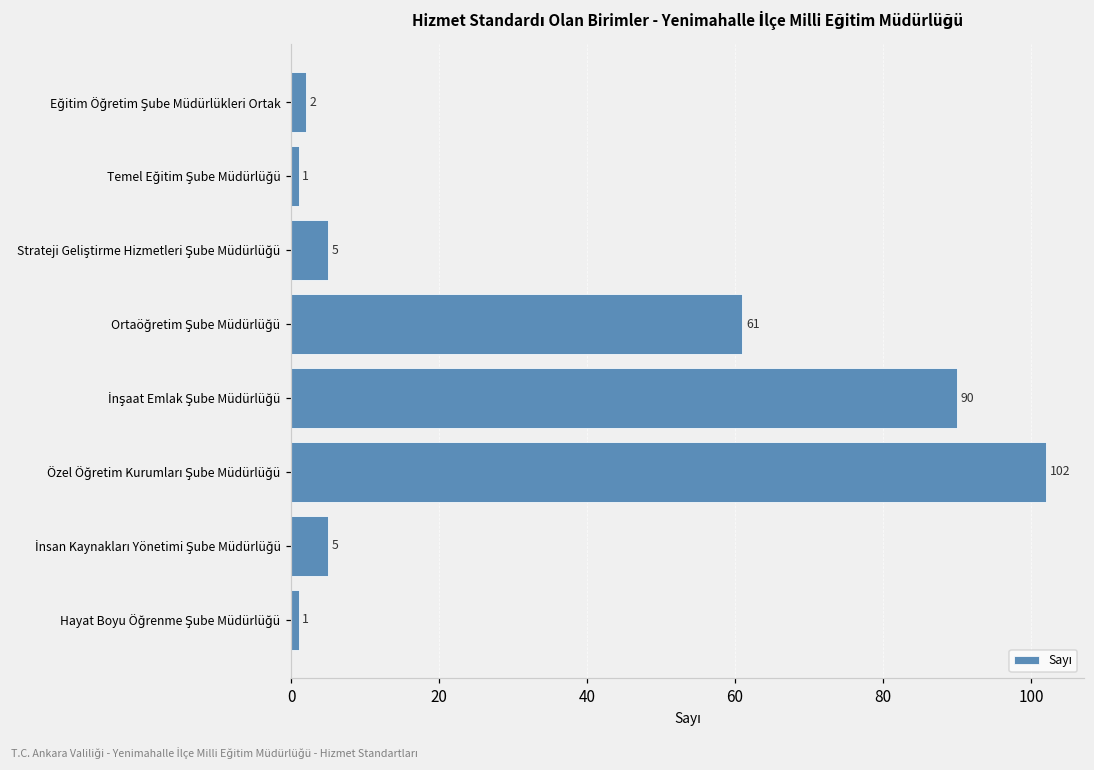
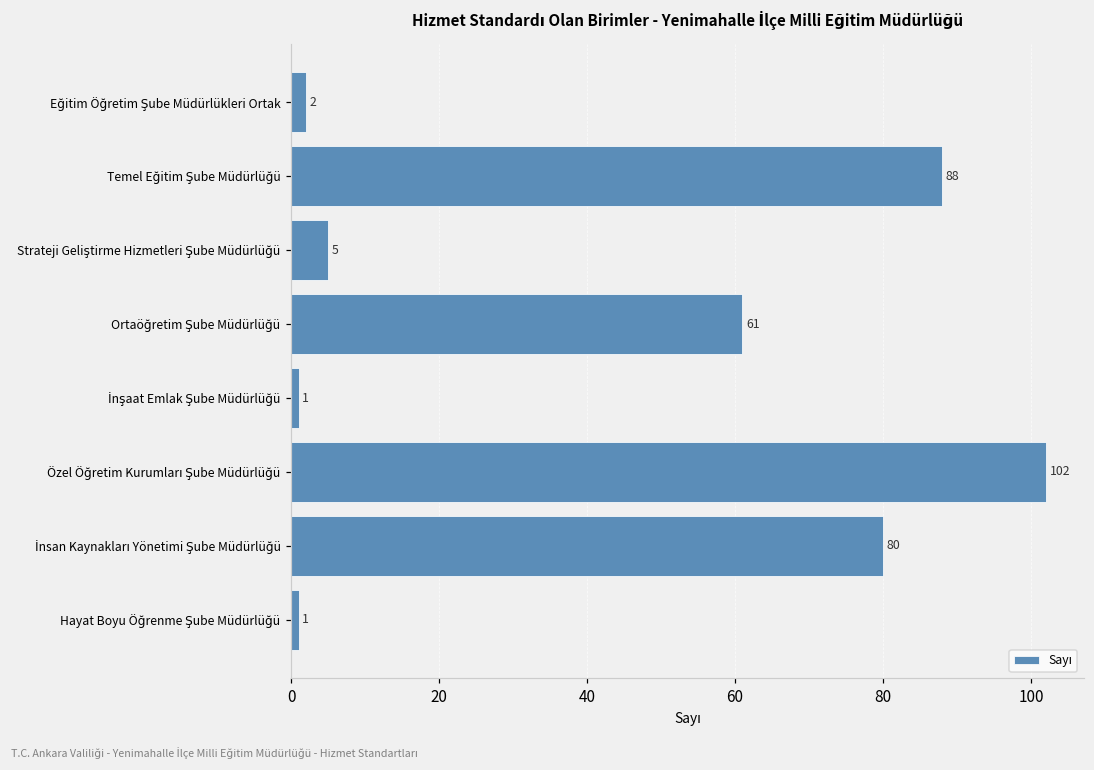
Temel Eğitim Şube Müdürlüğü: 1 -> 88
İnşaat Emlak Şube Müdürlüğü: 90 -> 1
İnsan Kaynakları Yönetimi Şube Müdürlüğü: 5 -> 80
